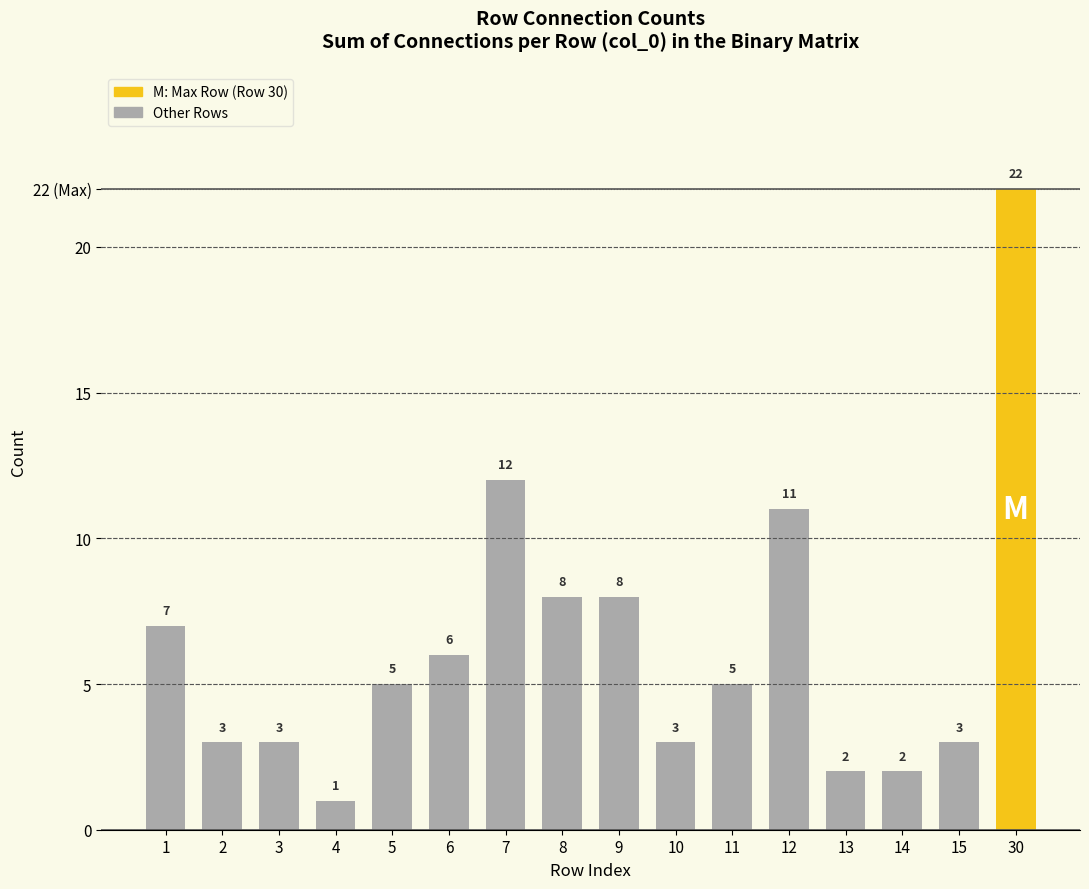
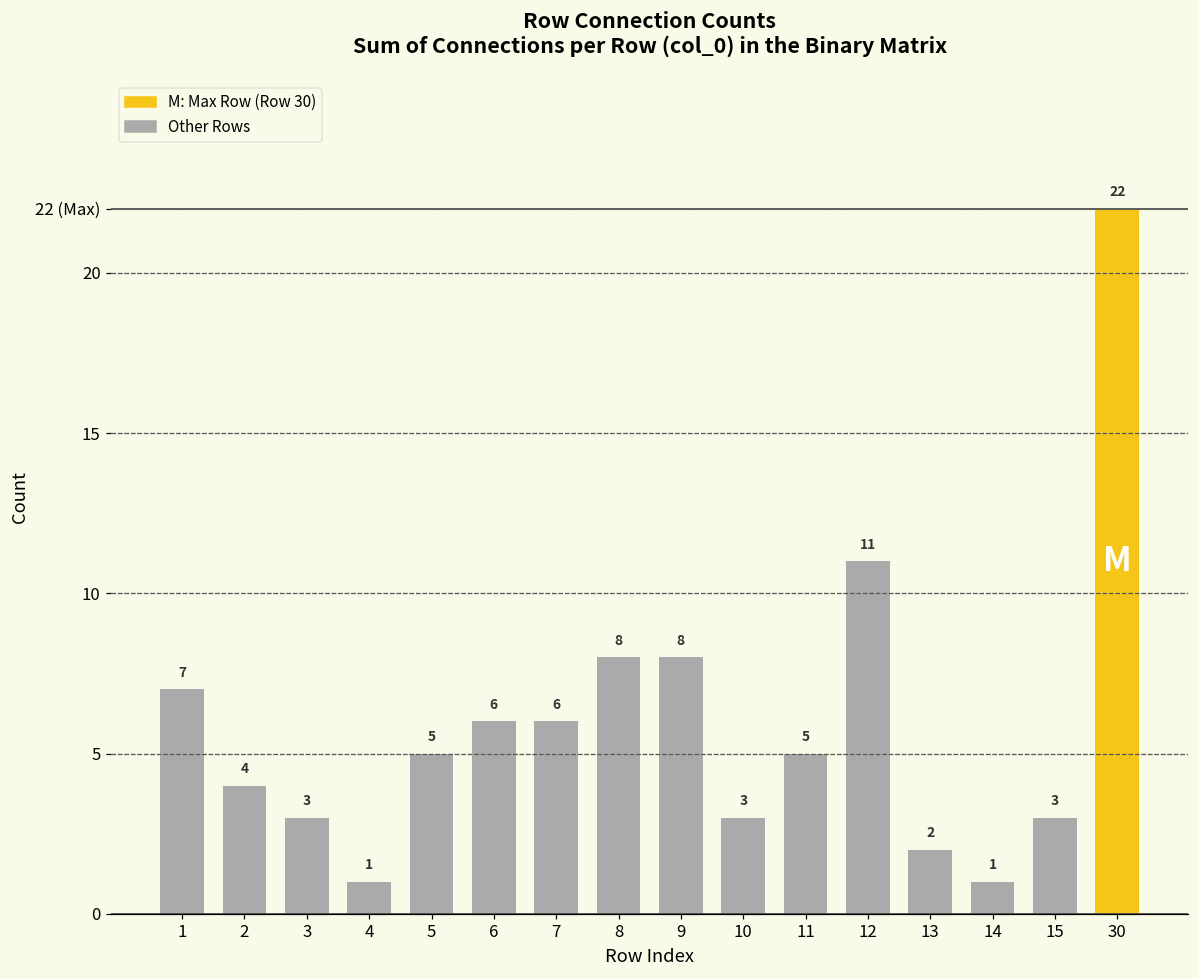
2: 3 -> 4
7: 12 -> 6
14: 2 -> 1
